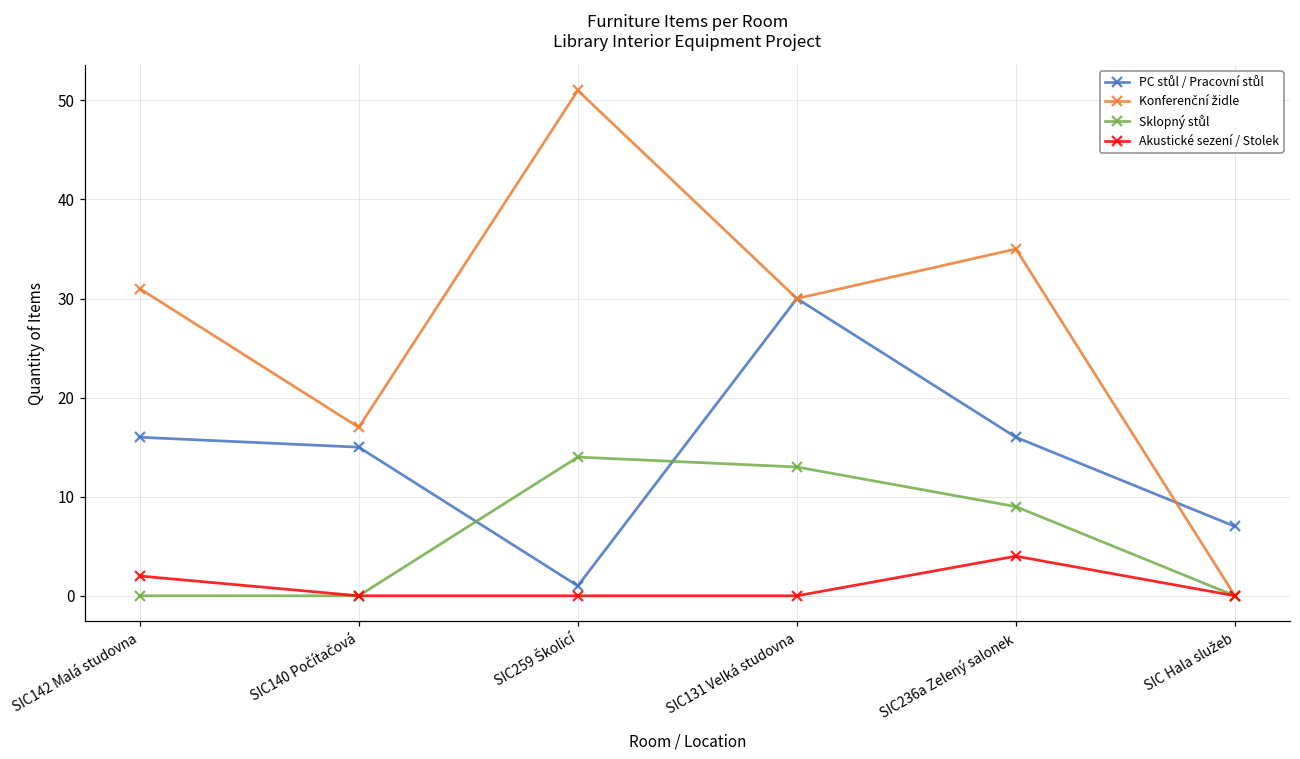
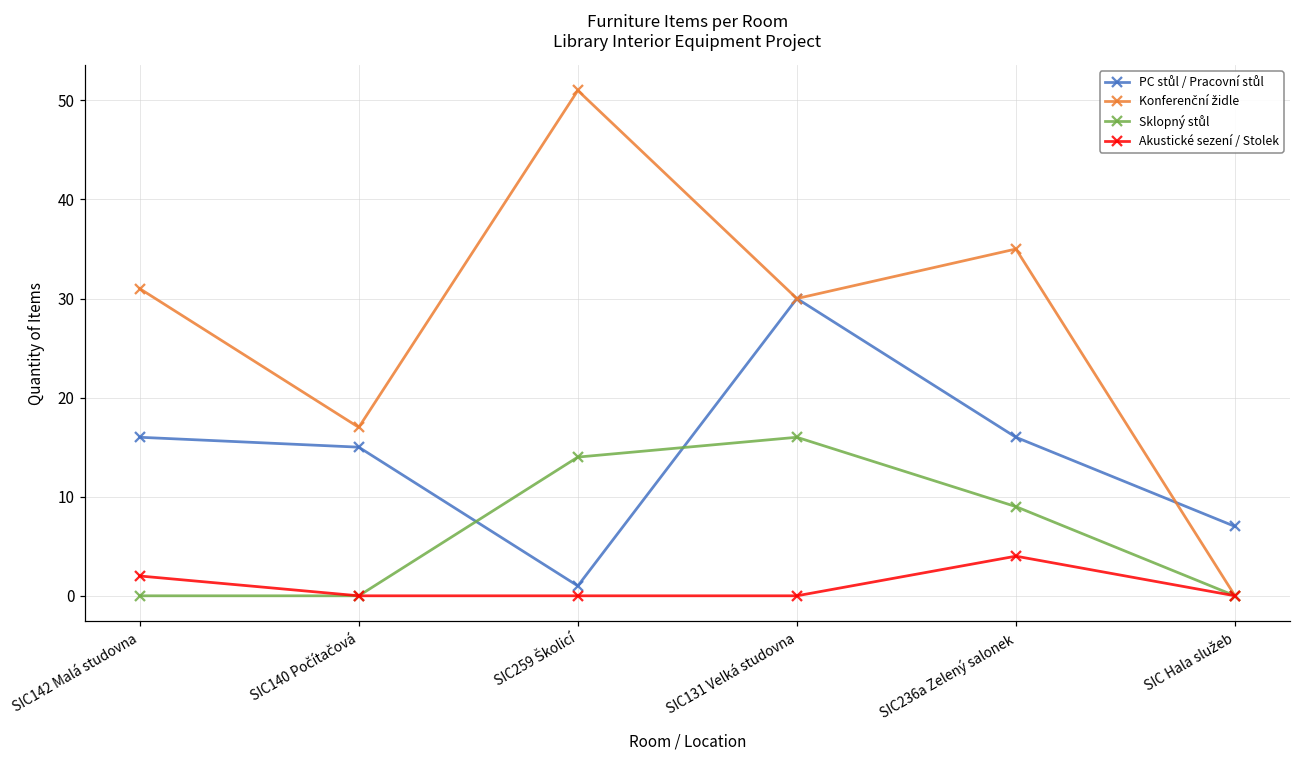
Sklopný stůl, SIC131 Velká studovna: 13 -> 16
